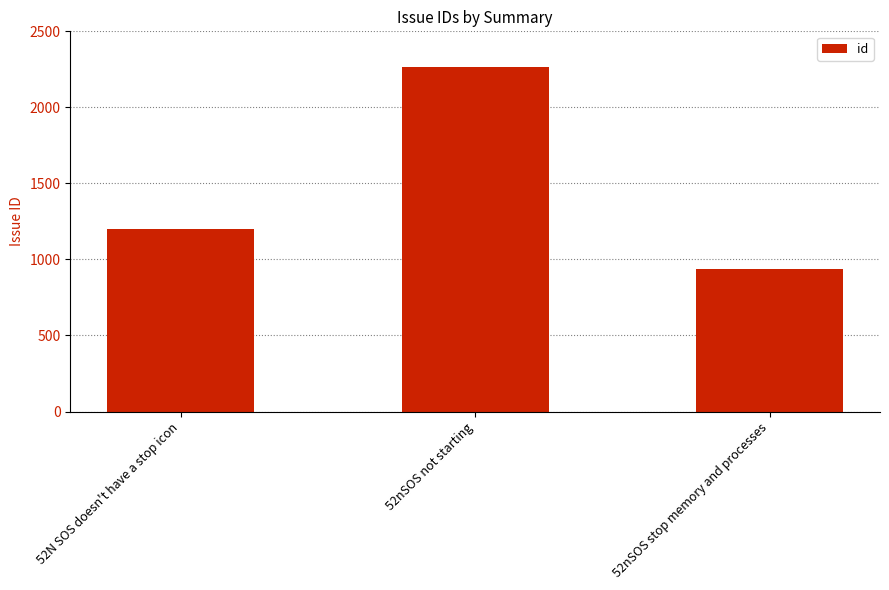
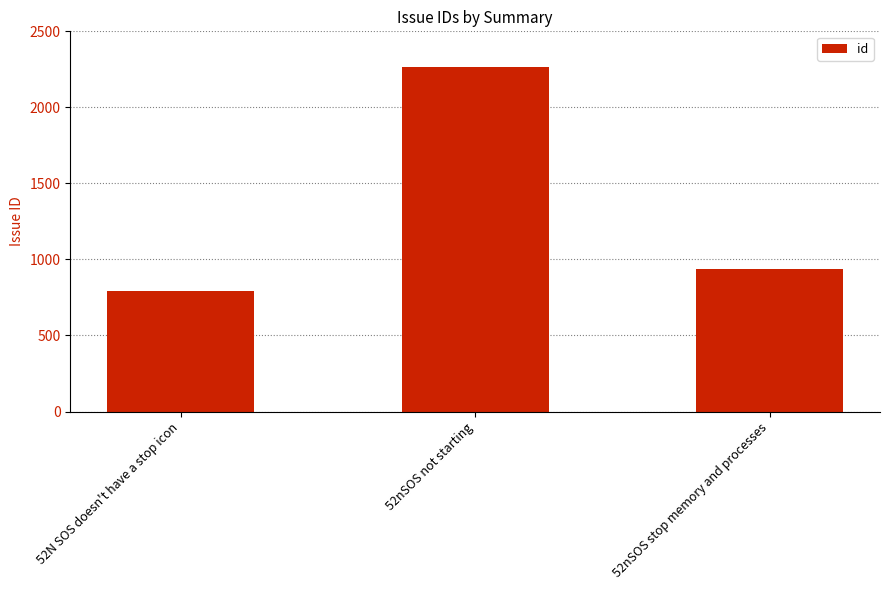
52N SOS doesn't have a stop icon: 1200 -> 790
